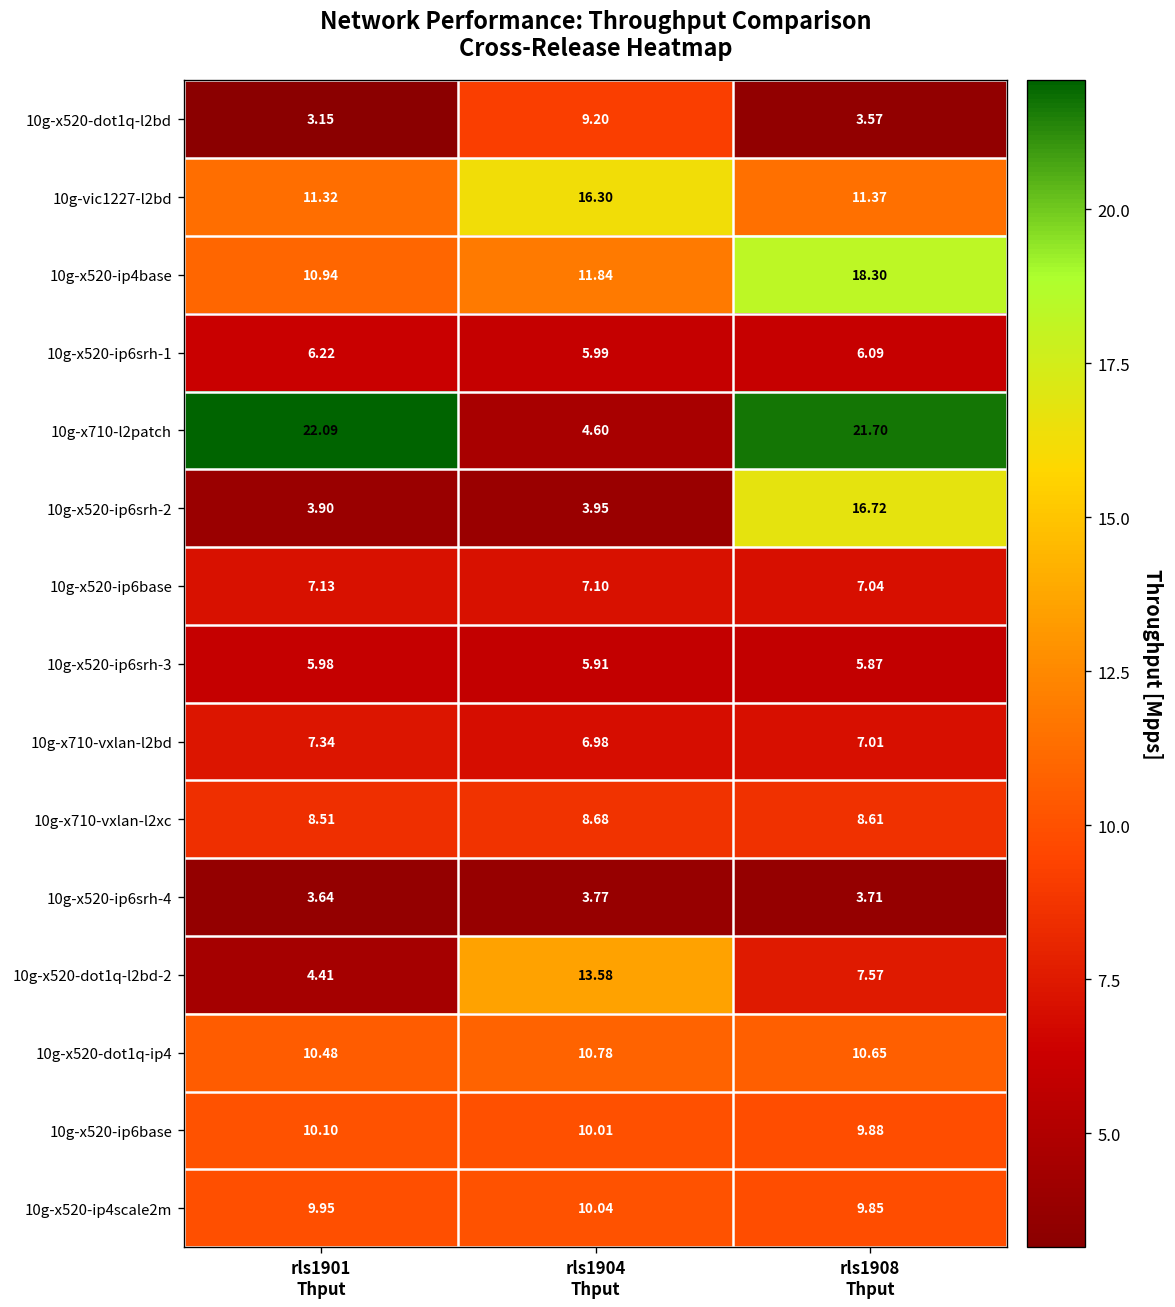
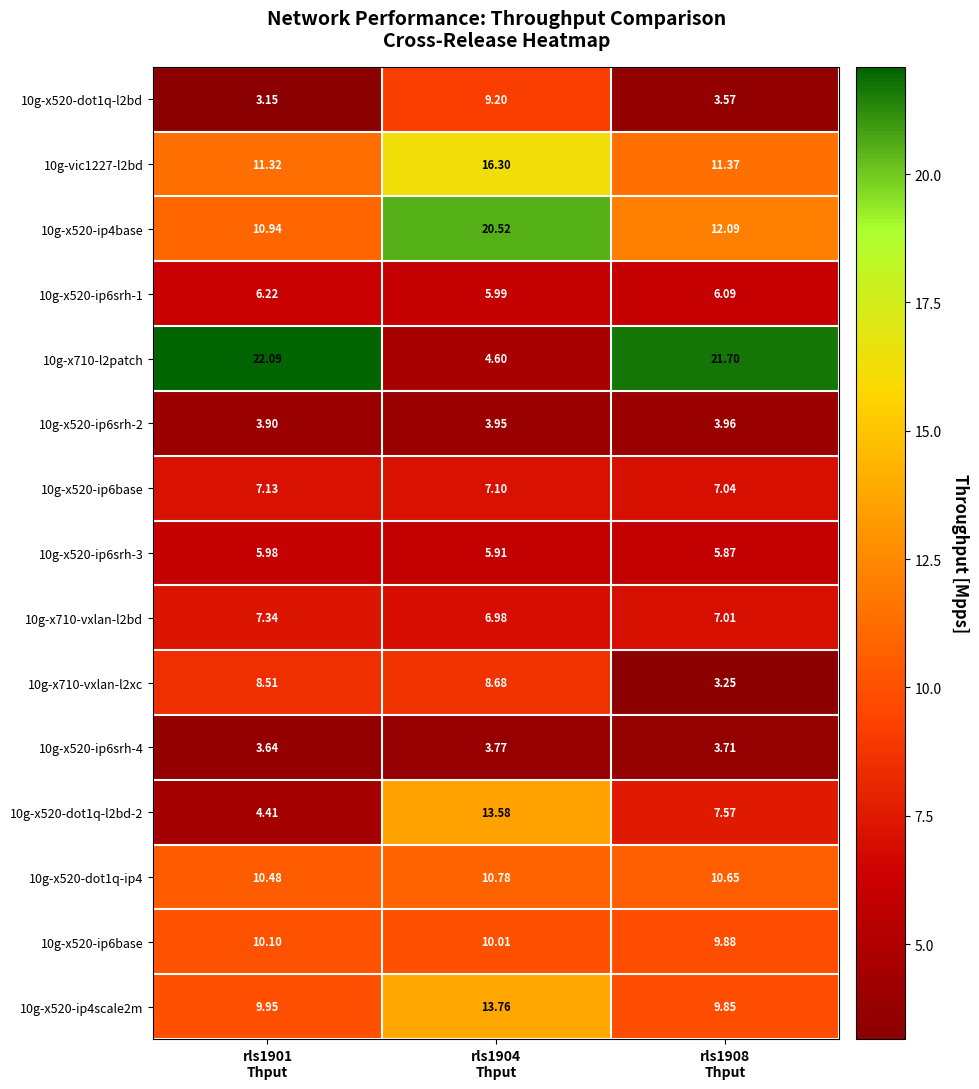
10g-x520-ip4base, rls1904 Thput: 11.84 -> 20.52
10g-x520-ip4base, rls1908 Thput: 18.30 -> 12.09
10g-x520-ip6srh-2, rls1908 Thput: 16.72 -> 3.96
10g-x710-vxlan-l2xc, rls1908 Thput: 8.61 -> 3.25
10g-x520-ip4scale2m, rls1904 Thput: 10.04 -> 13.76
